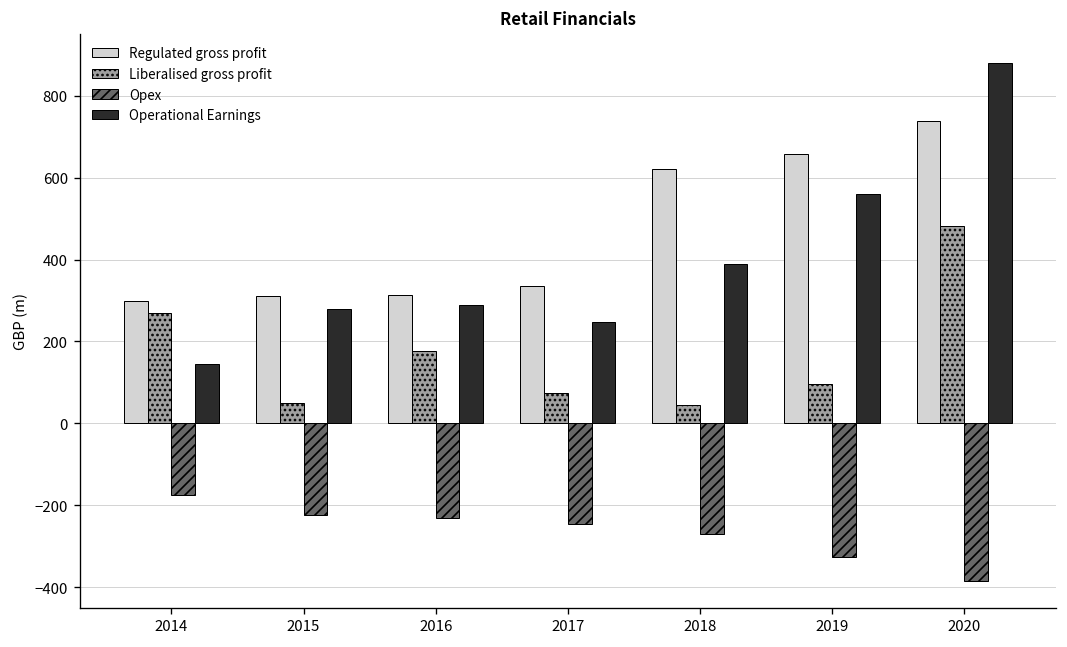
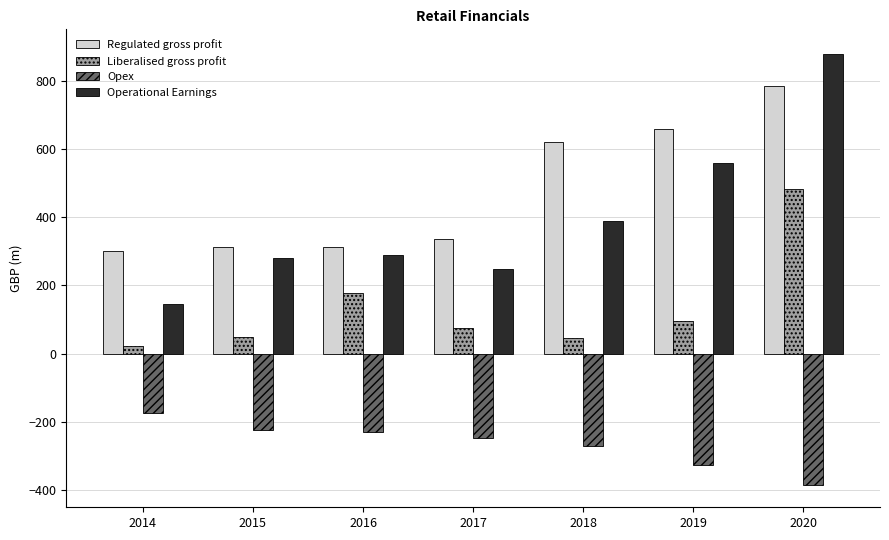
Liberalised gross profit, 2014: 270 -> 20
Regulated gross profit, 2020: 740 -> 780
